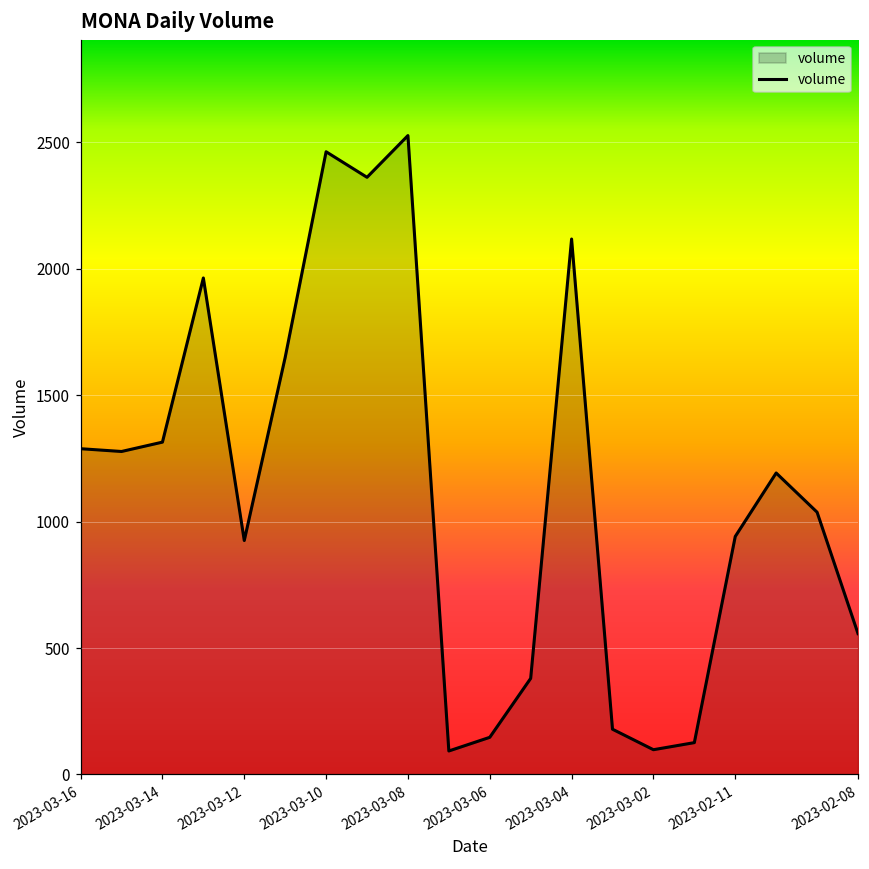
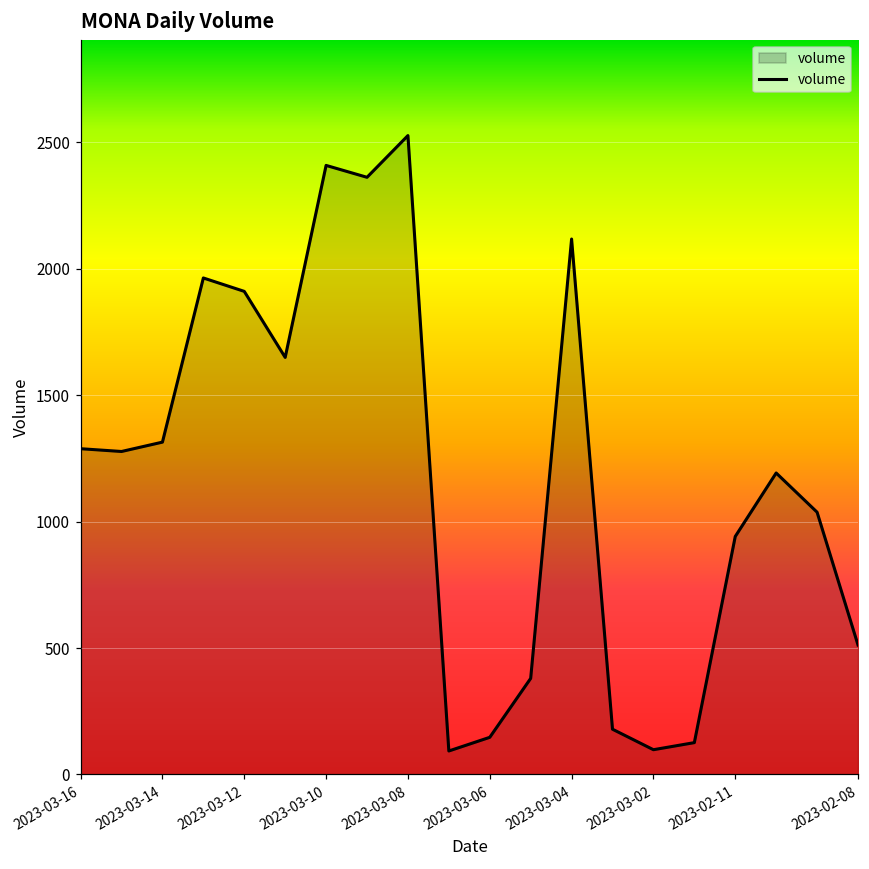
2023-03-12: 930 -> 1910
2023-03-10: 2460 -> 2410
2023-02-08: 560 -> 510
